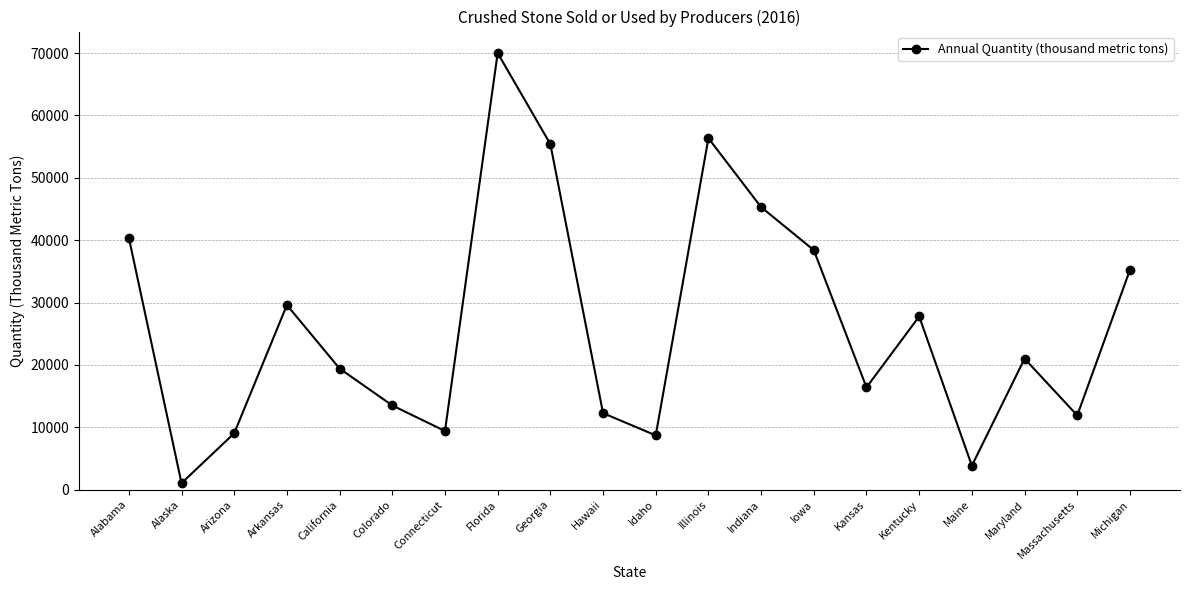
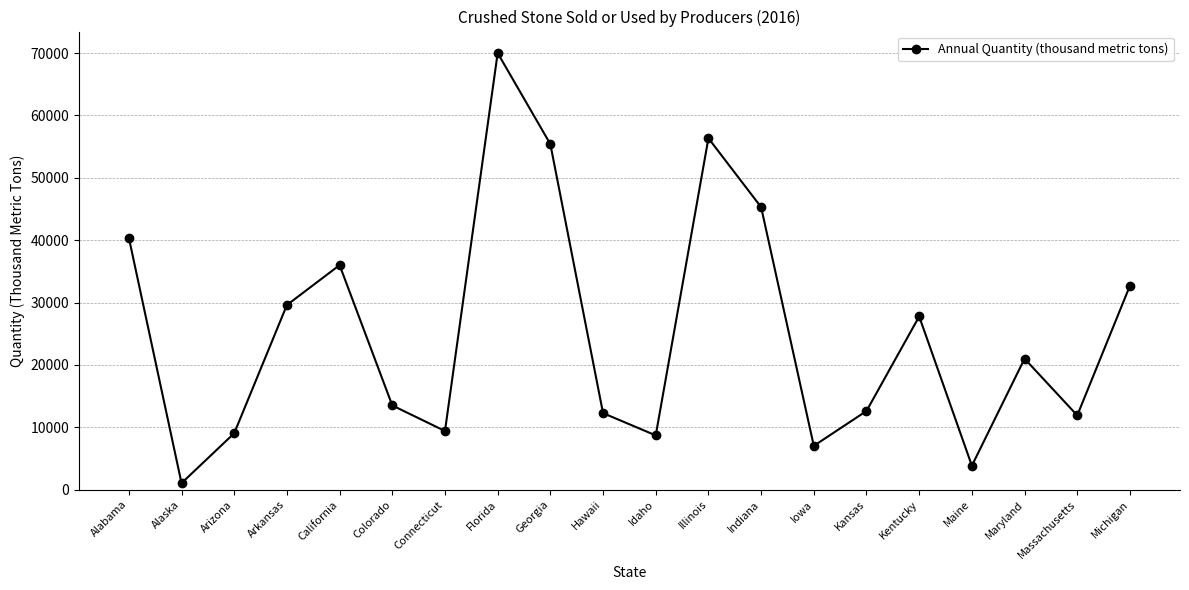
California: 19000 -> 36000
Iowa: 38000 -> 7000
Kansas: 16000 -> 13000
Michigan: 35000 -> 33000
